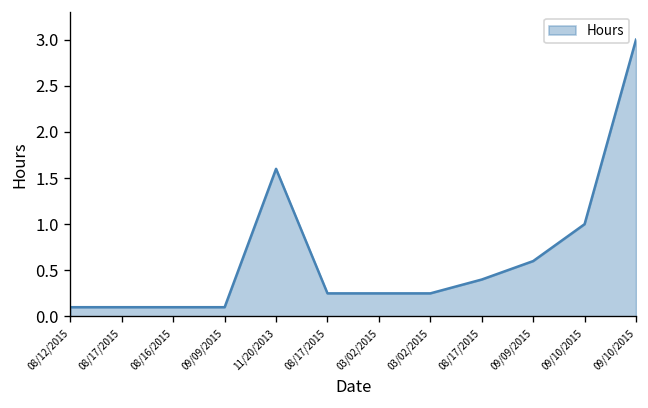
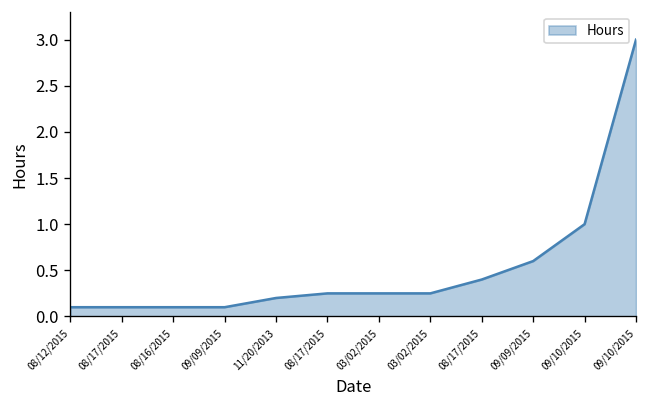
11/20/2013: 1.6 -> 0.2
